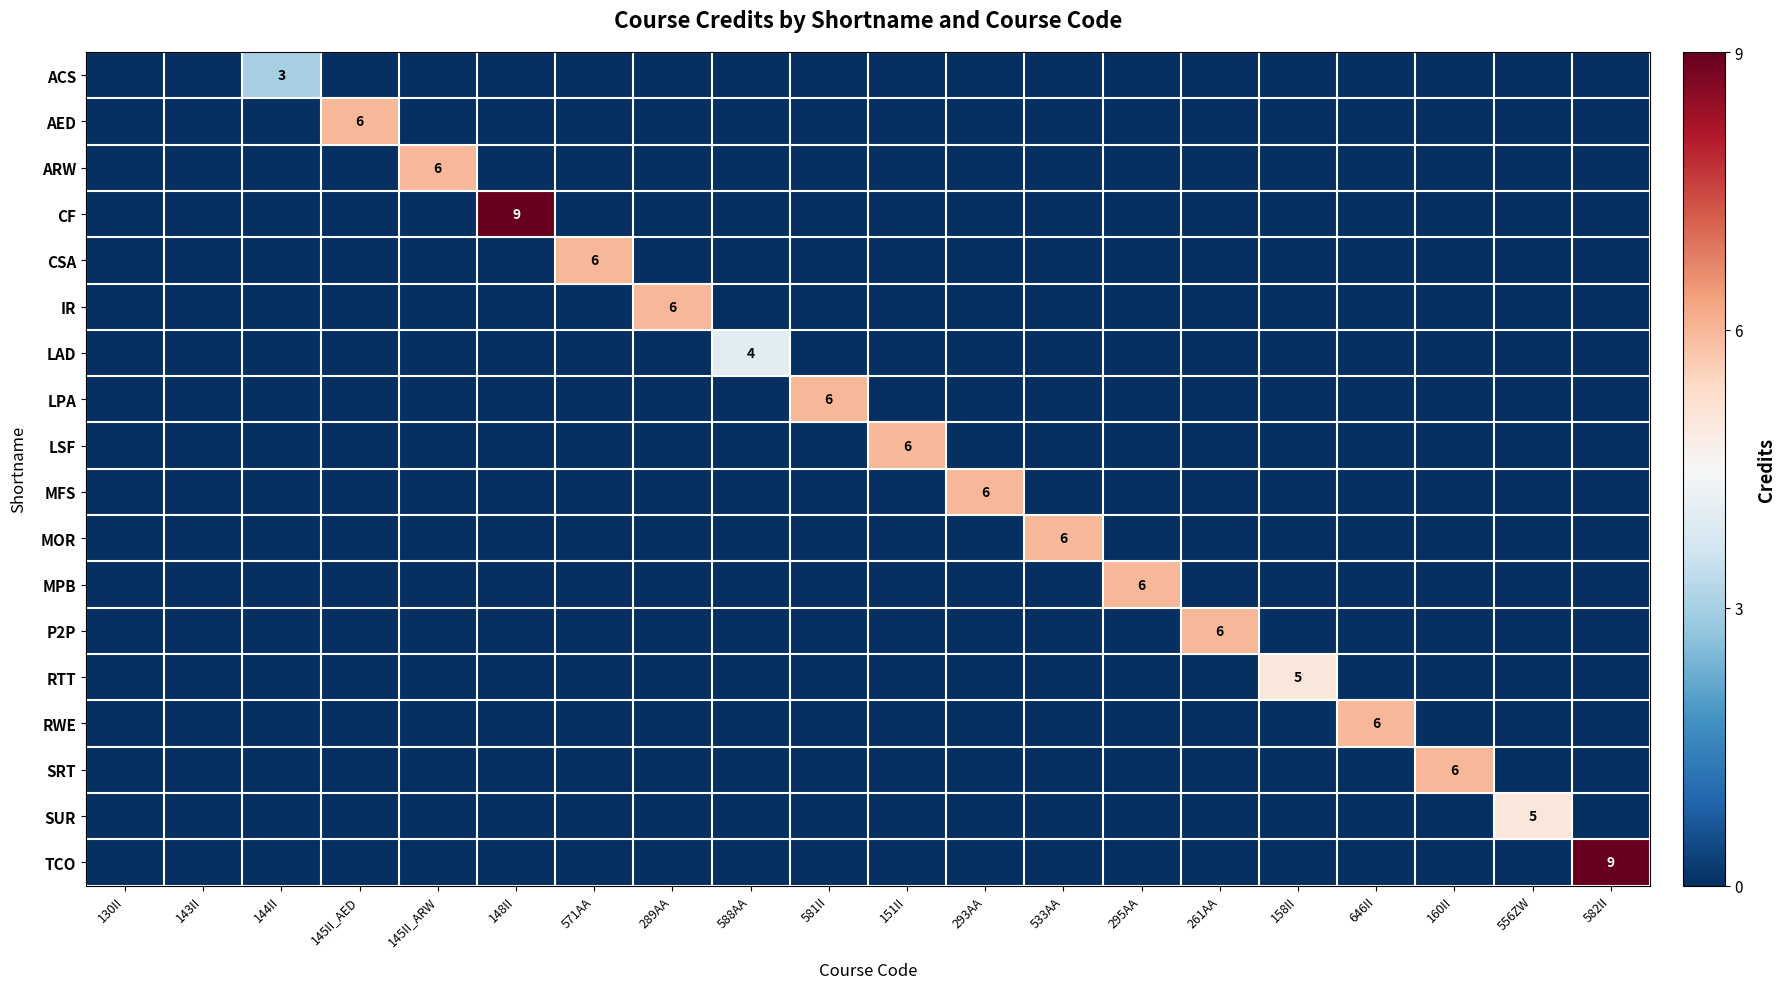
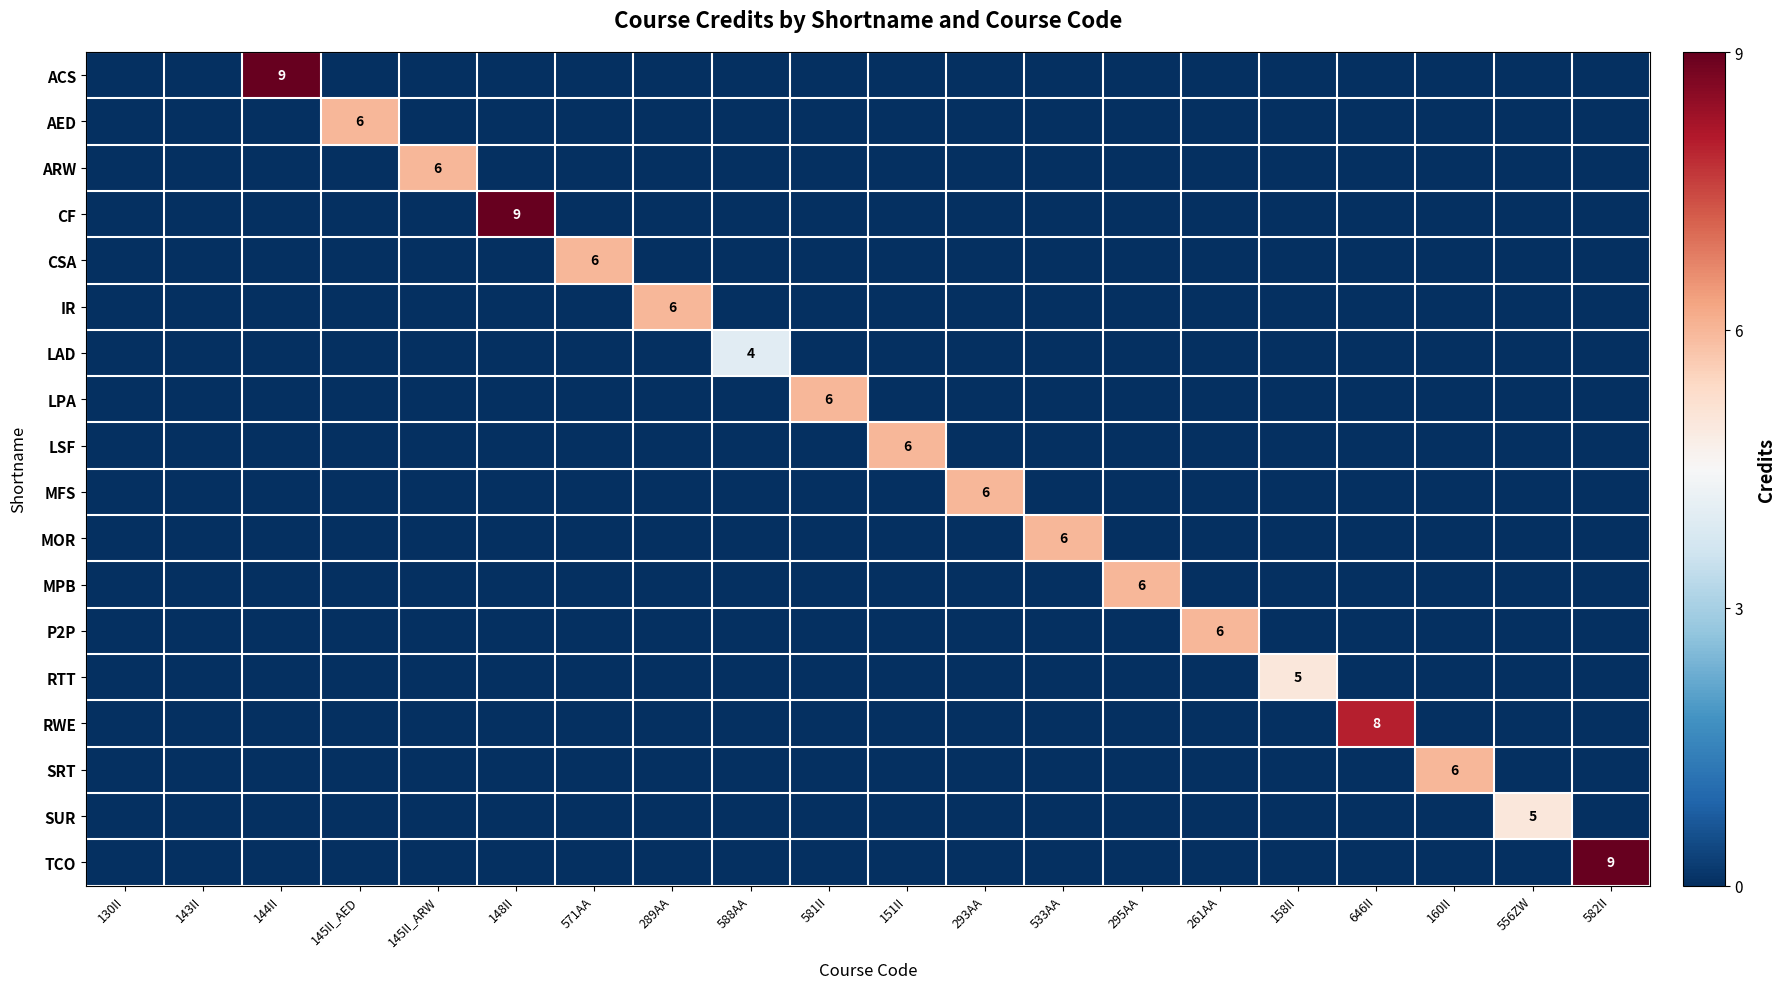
ACS, 144II: 3 -> 9
RWE, 646II: 6 -> 8
